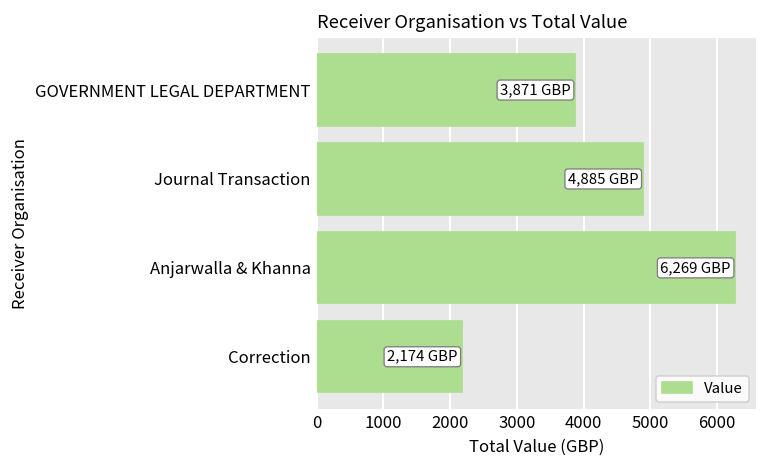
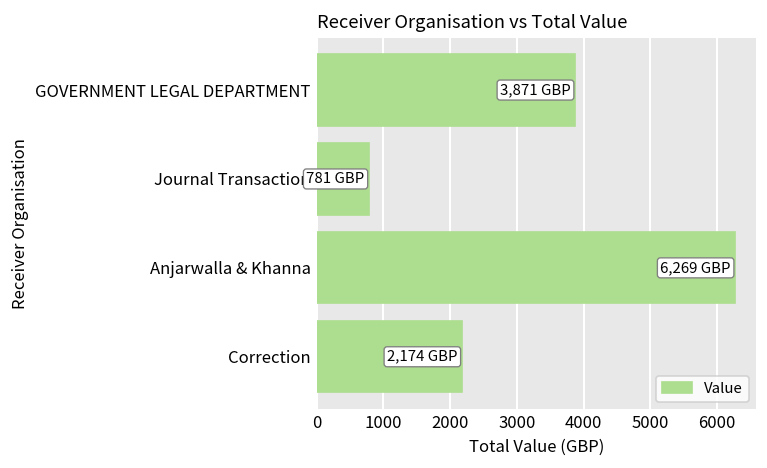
Journal Transaction: 4,885 -> 781
